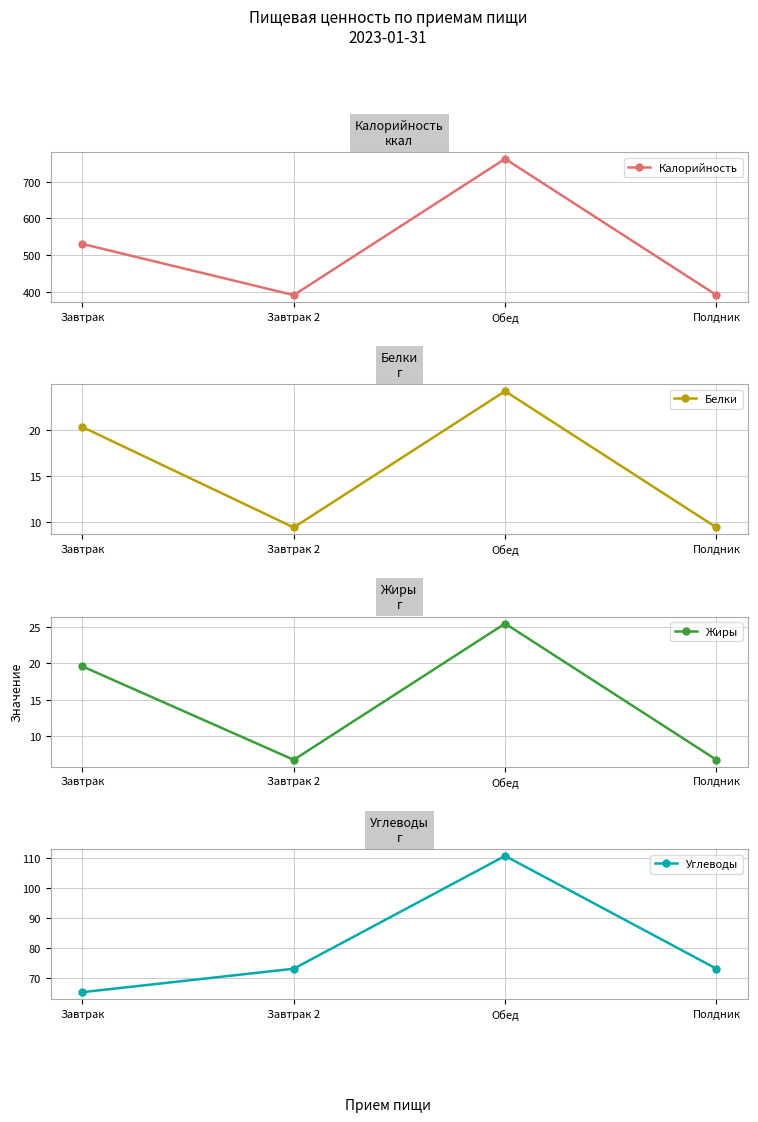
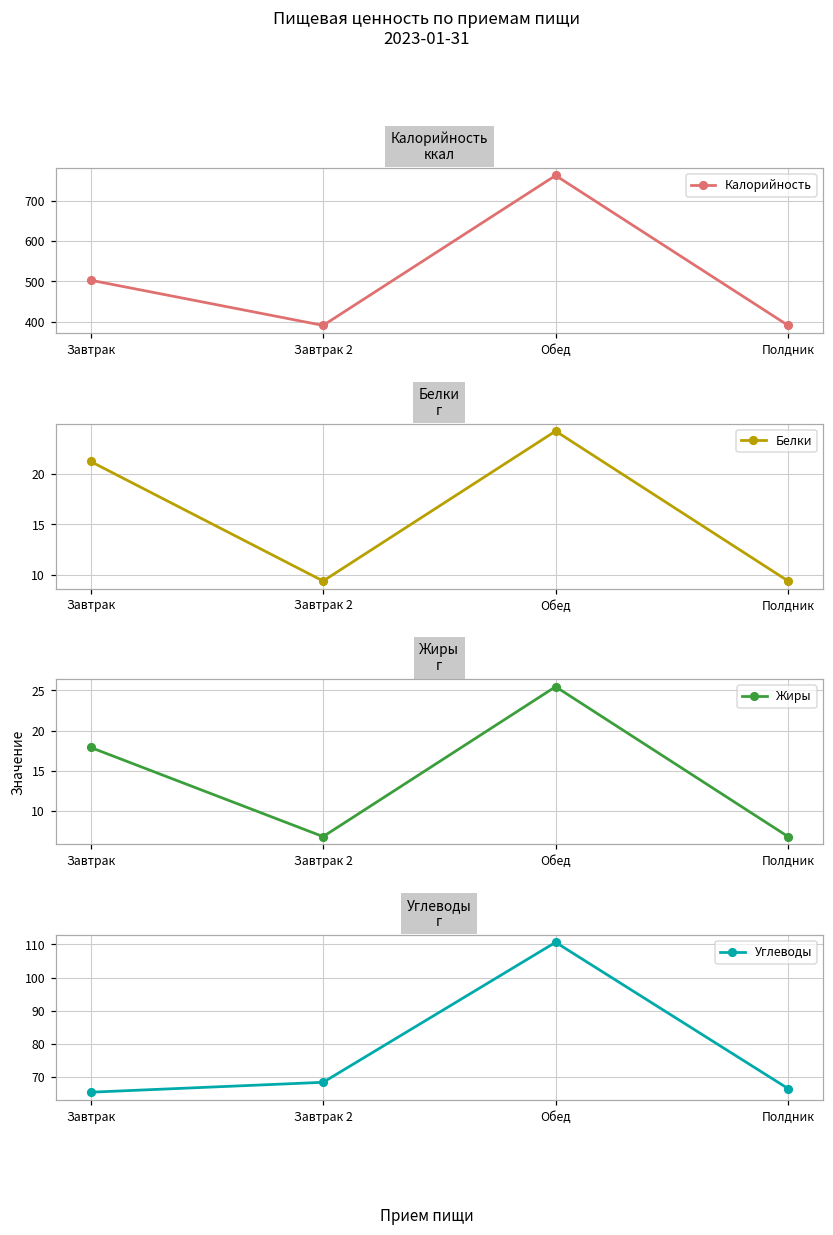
Калорийность ккал, Завтрак: 530 -> 500
Белки г, Завтрак: 20 -> 21
Жиры г, Завтрак: 20 -> 18
Углеводы г, Завтрак 2: 73 -> 68
Углеводы г, Полдник: 73 -> 67
